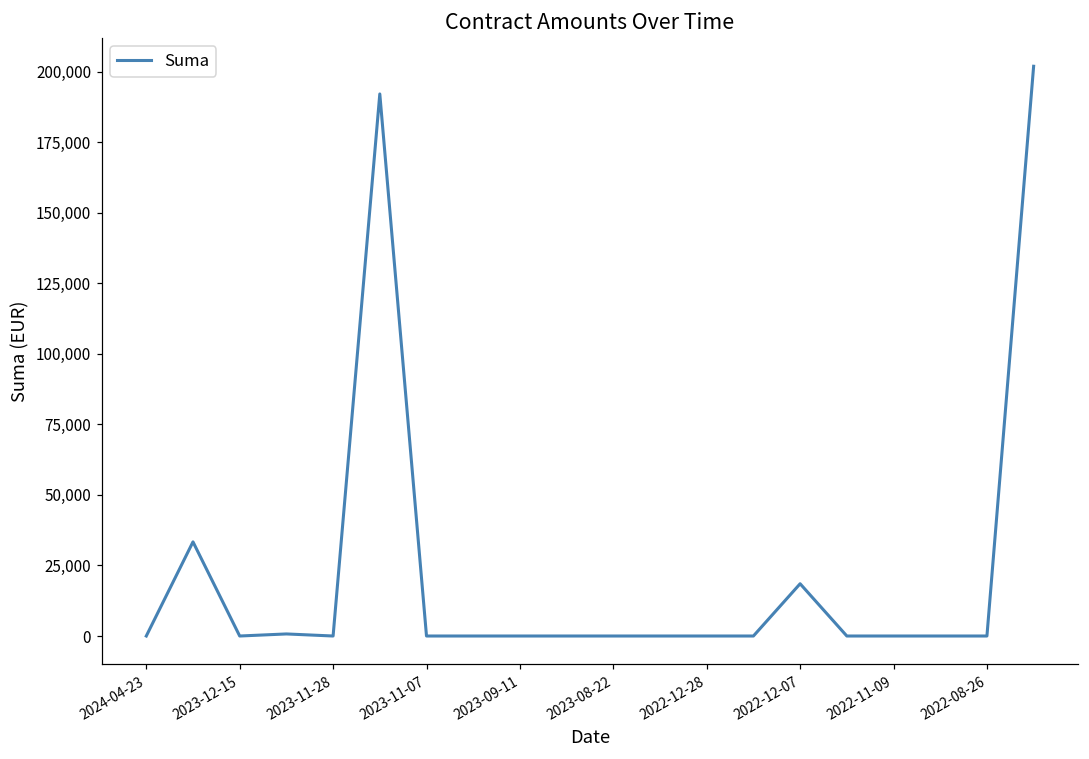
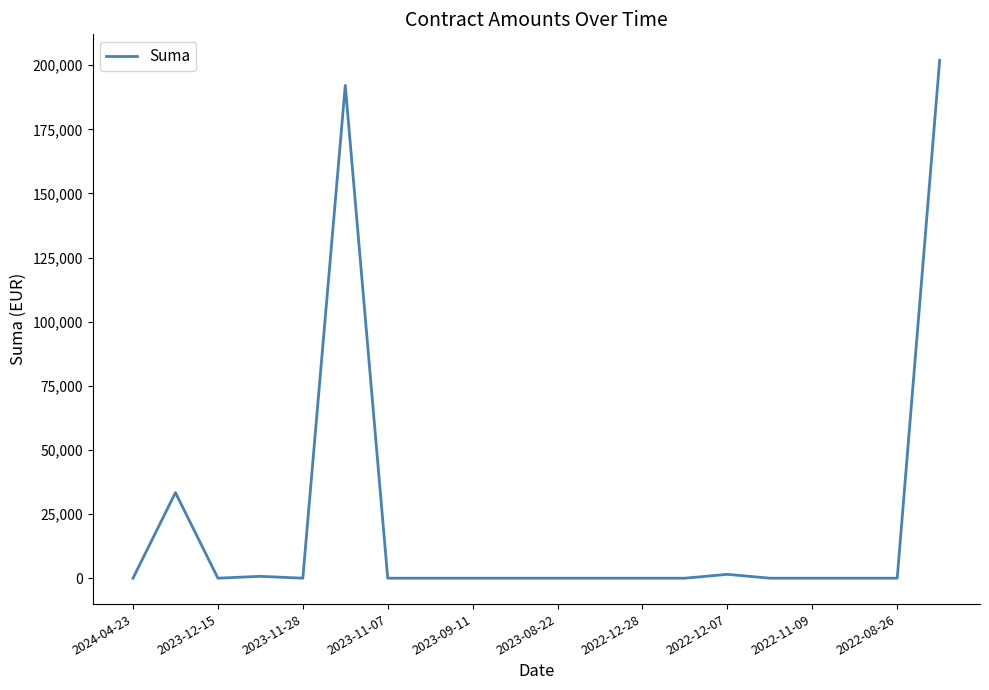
2022-12-07: 19,000 -> 2,000
